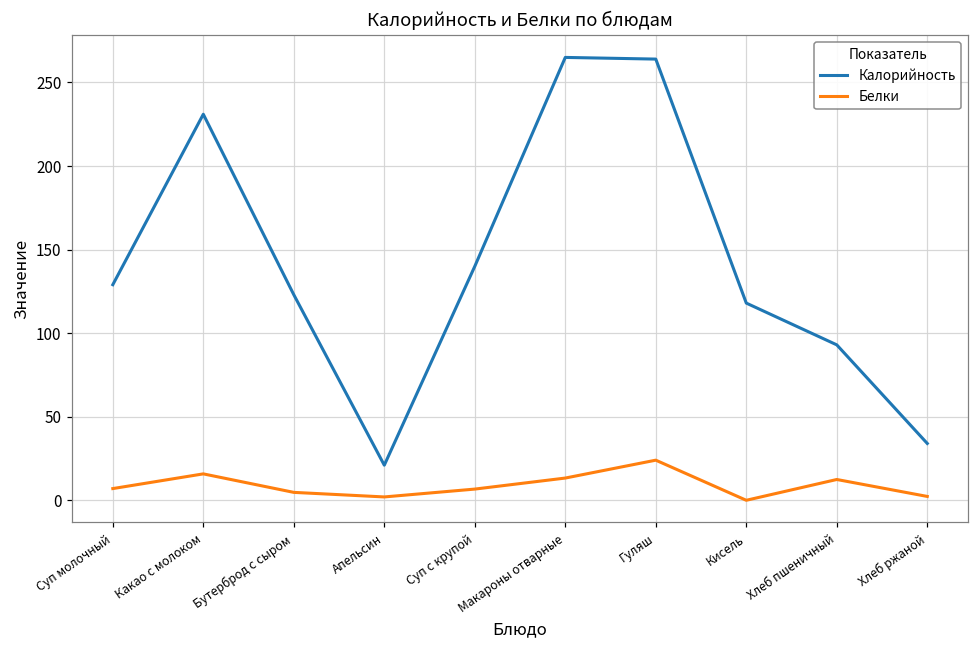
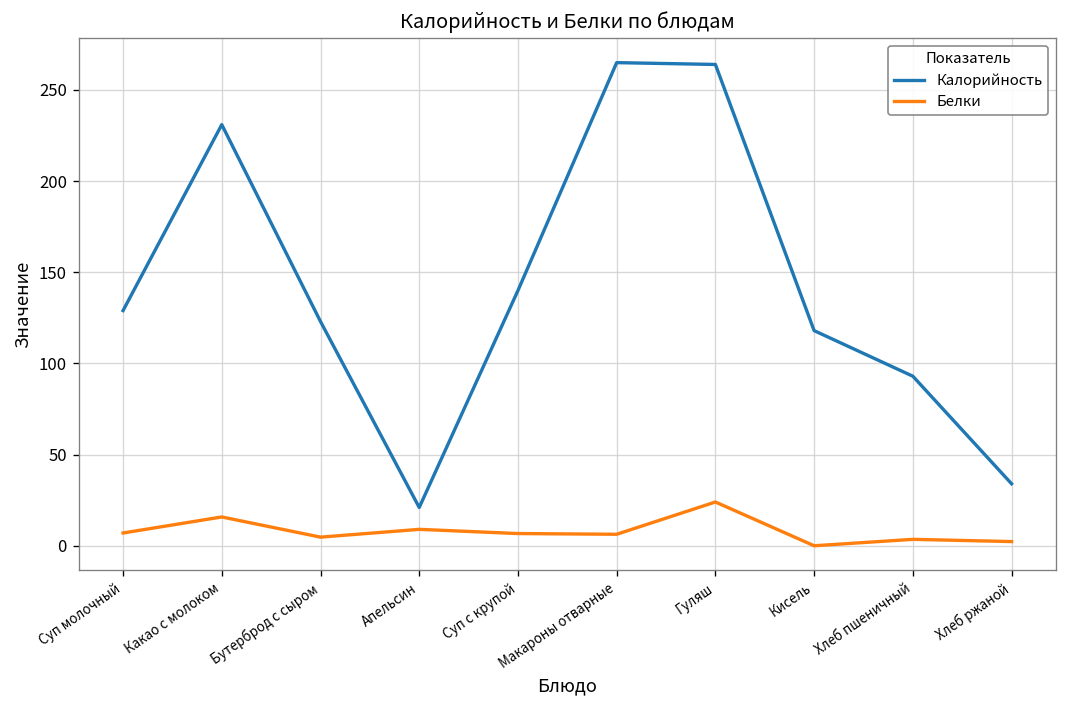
Белки, Апельсин: 2 -> 9
Белки, Макароны отварные: 13 -> 6
Белки, Хлеб пшеничный: 12 -> 4
